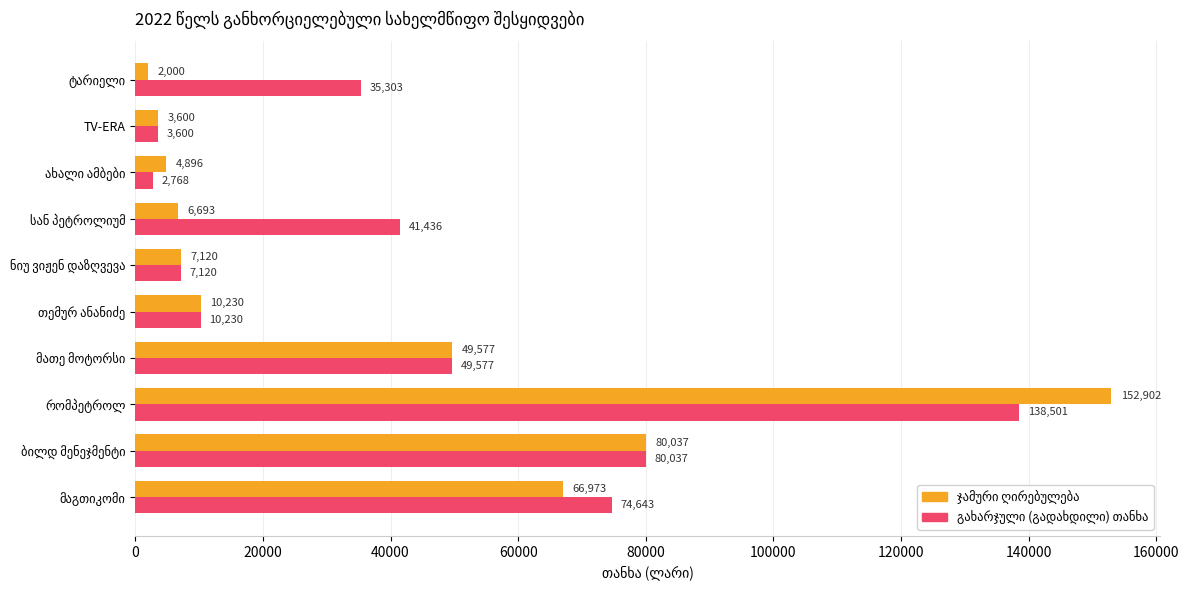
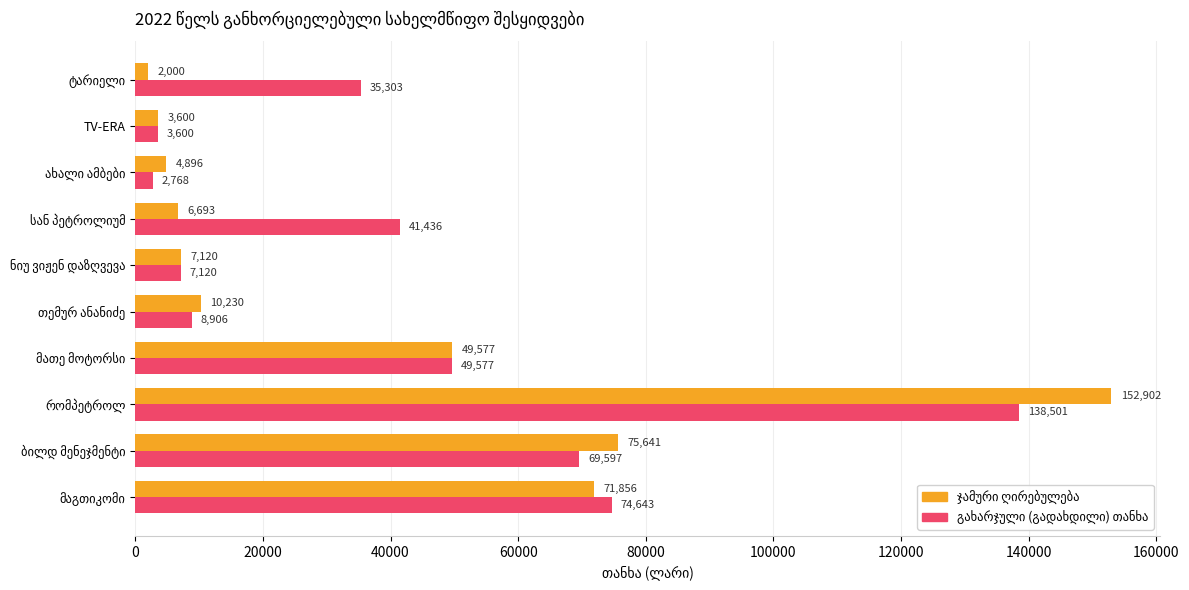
გახარჯული (გადახდილი) თანხა, თემურ ანანიძე: 10,230 -> 8,906
ჯამური ღირებულება, ბილდ მენეჯმენტი: 80,037 -> 75,641
გახარჯული (გადახდილი) თანხა, ბილდ მენეჯმენტი: 80,037 -> 69,597
ჯამური ღირებულება, მაგთიკომი: 66,973 -> 71,856
